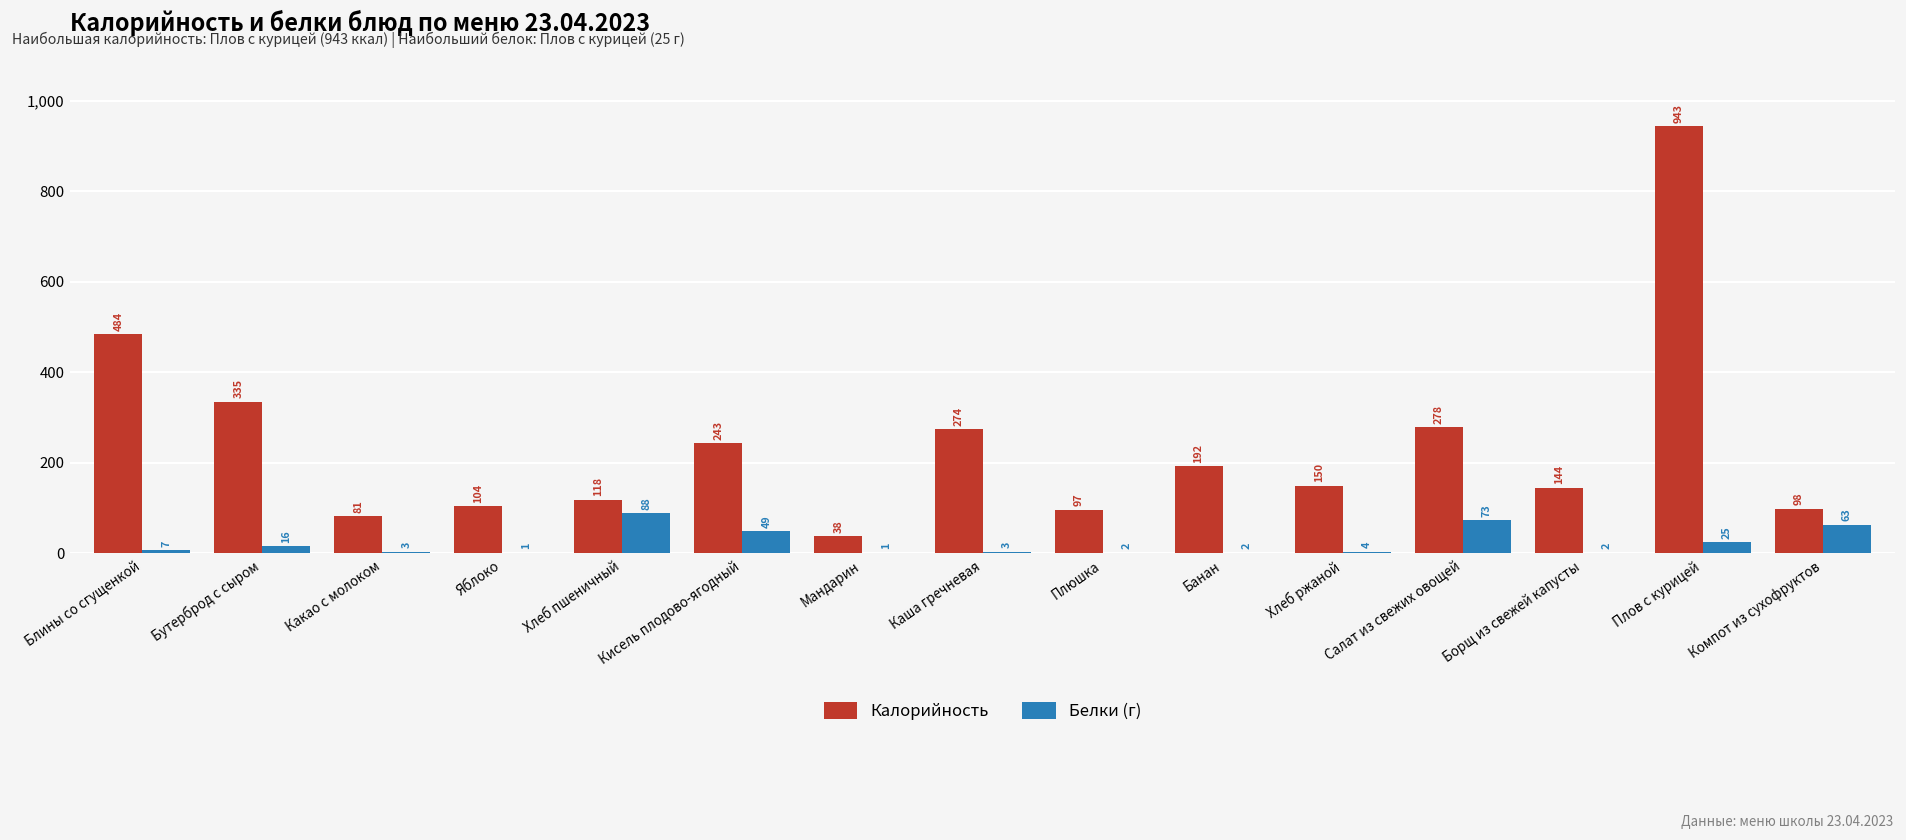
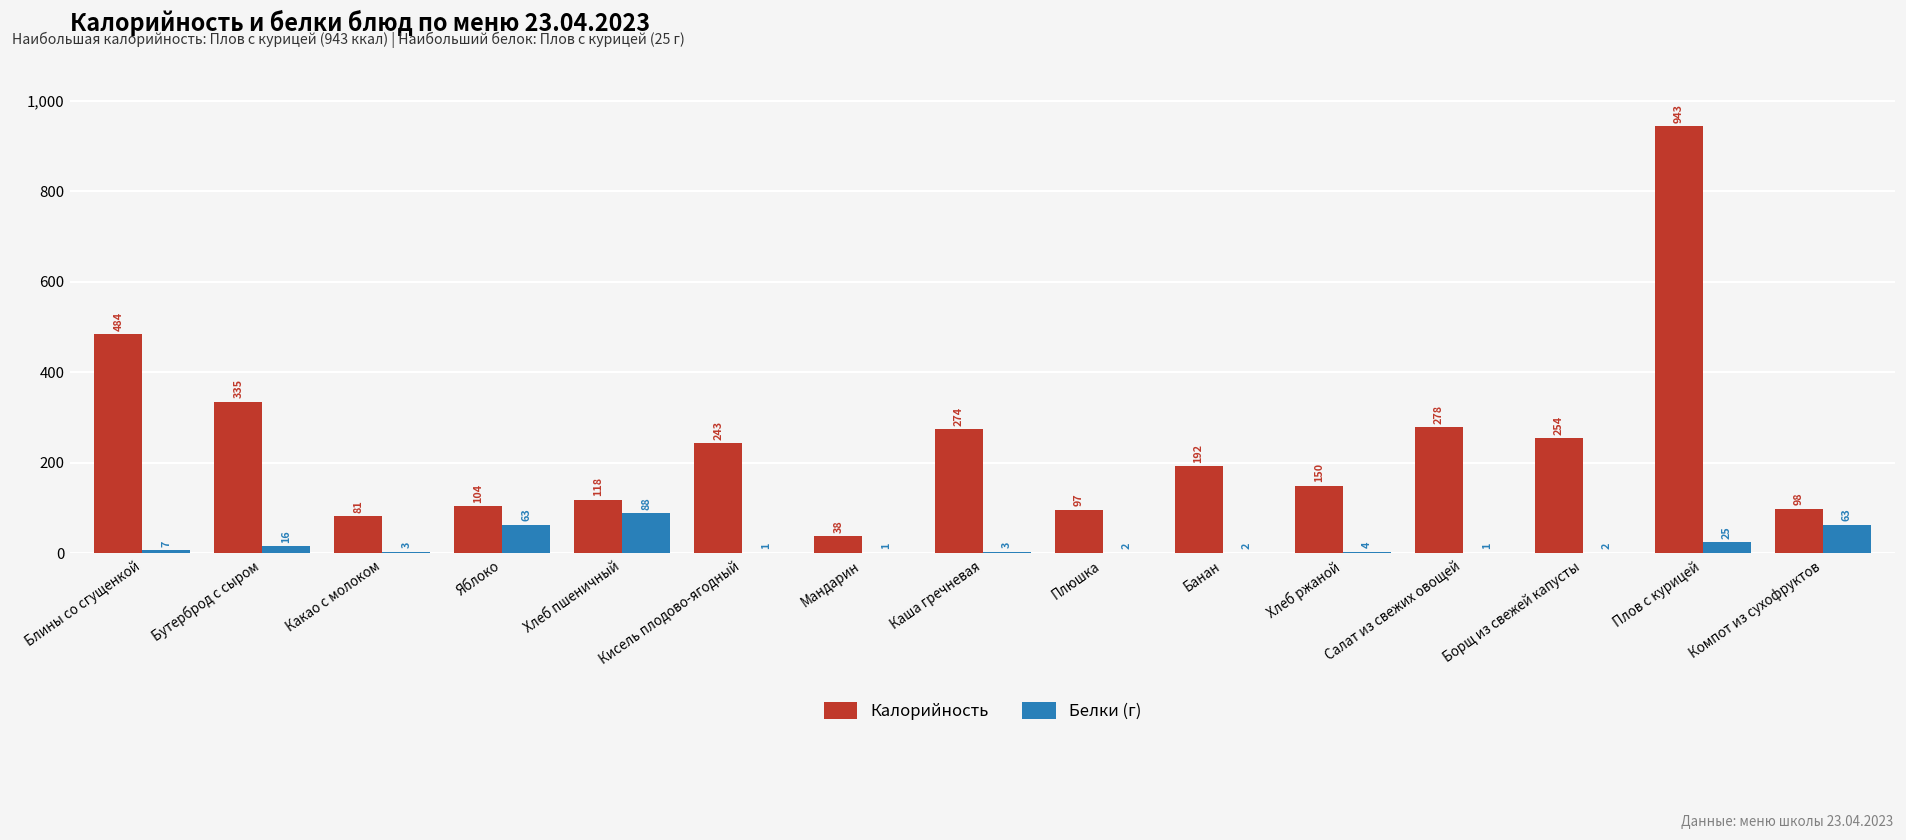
Белки (г), Яблоко: 1 -> 63
Белки (г), Кисель плодово-ягодный: 49 -> 1
Белки (г), Салат из свежих овощей: 73 -> 1
Калорийность, Борщ из свежей капусты: 144 -> 254
